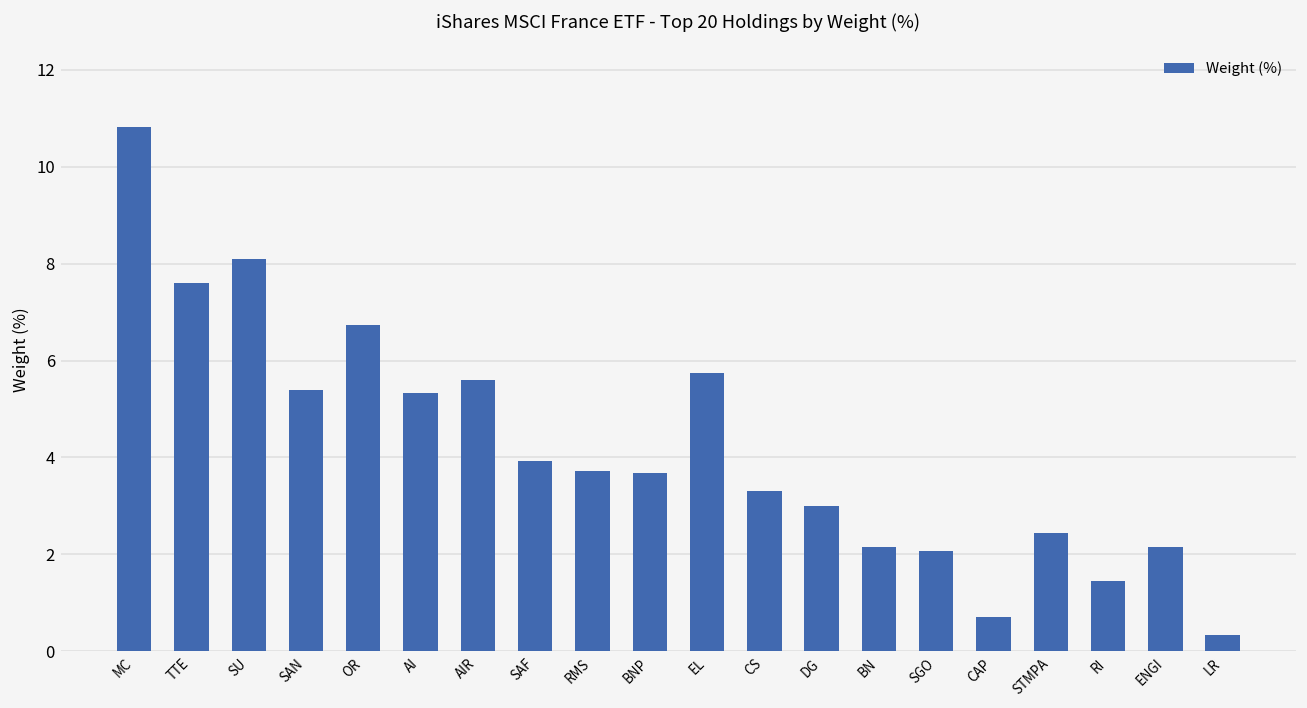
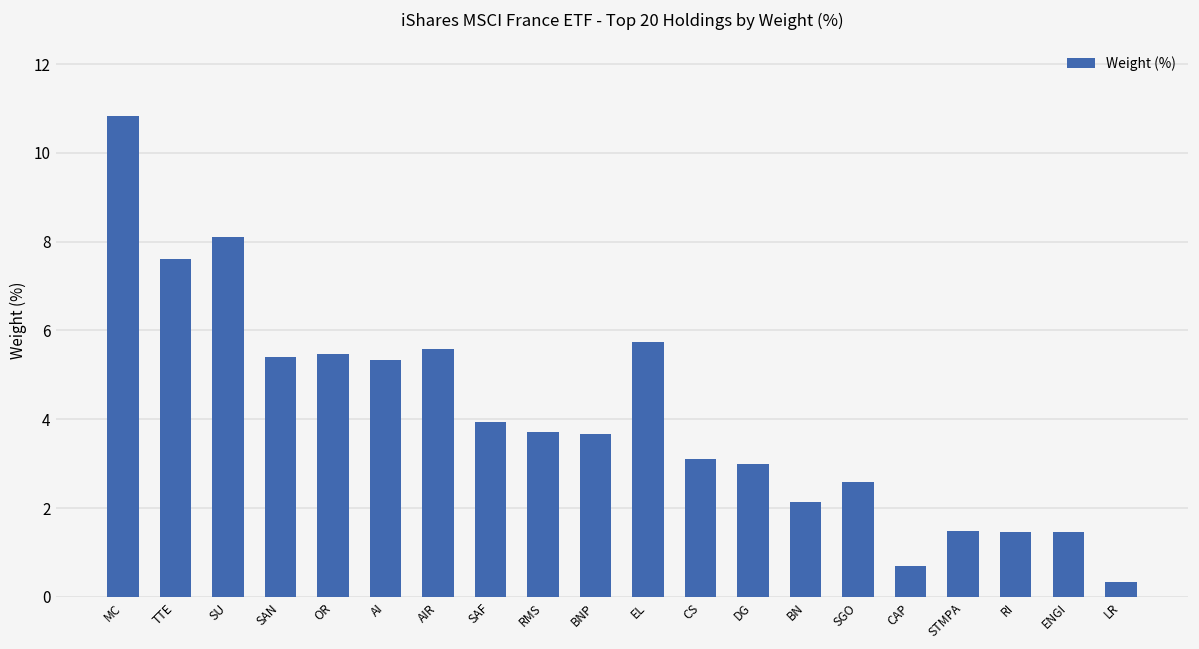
OR: 6.7 -> 5.5
CS: 3.3 -> 3.1
SGO: 2.1 -> 2.6
STMPA: 2.4 -> 1.5
ENGI: 2.1 -> 1.5
